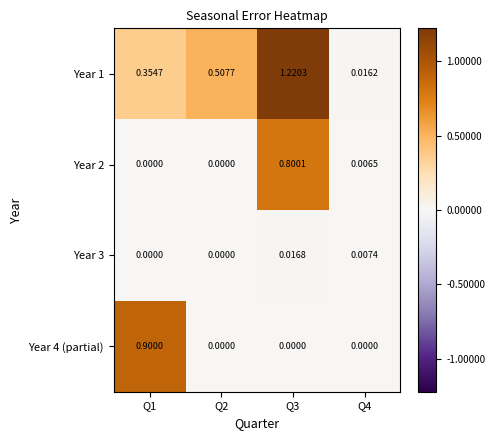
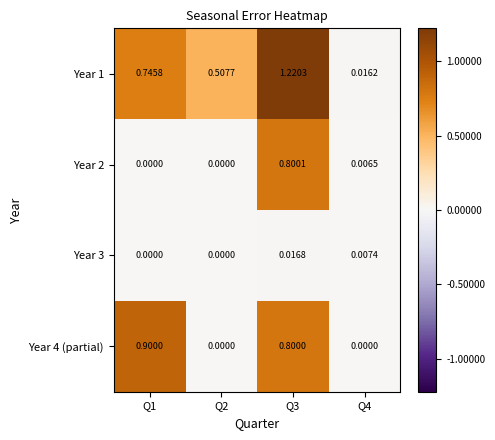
Year 1, Q1: 0.3547 -> 0.7458
Year 4 (partial), Q3: 0.0000 -> 0.8000
